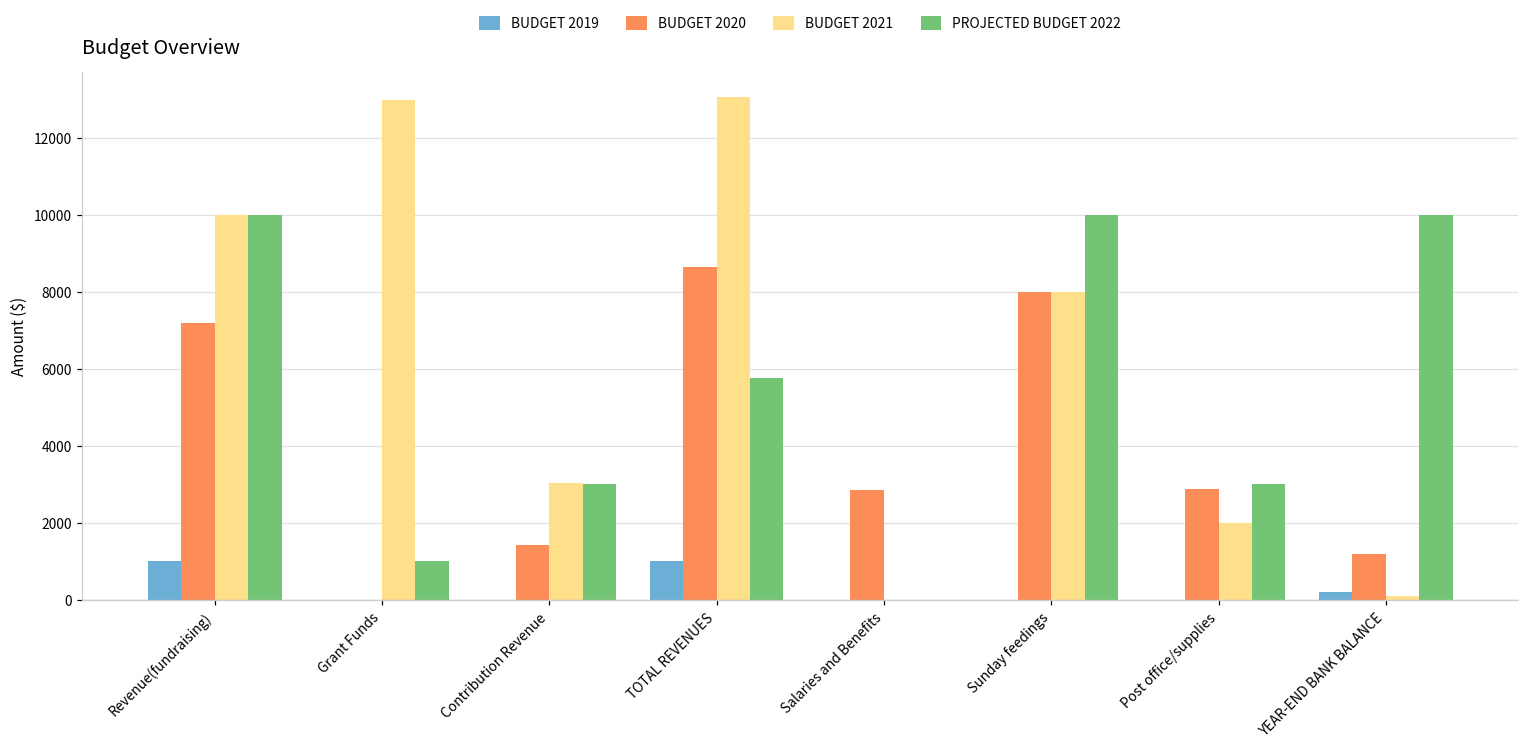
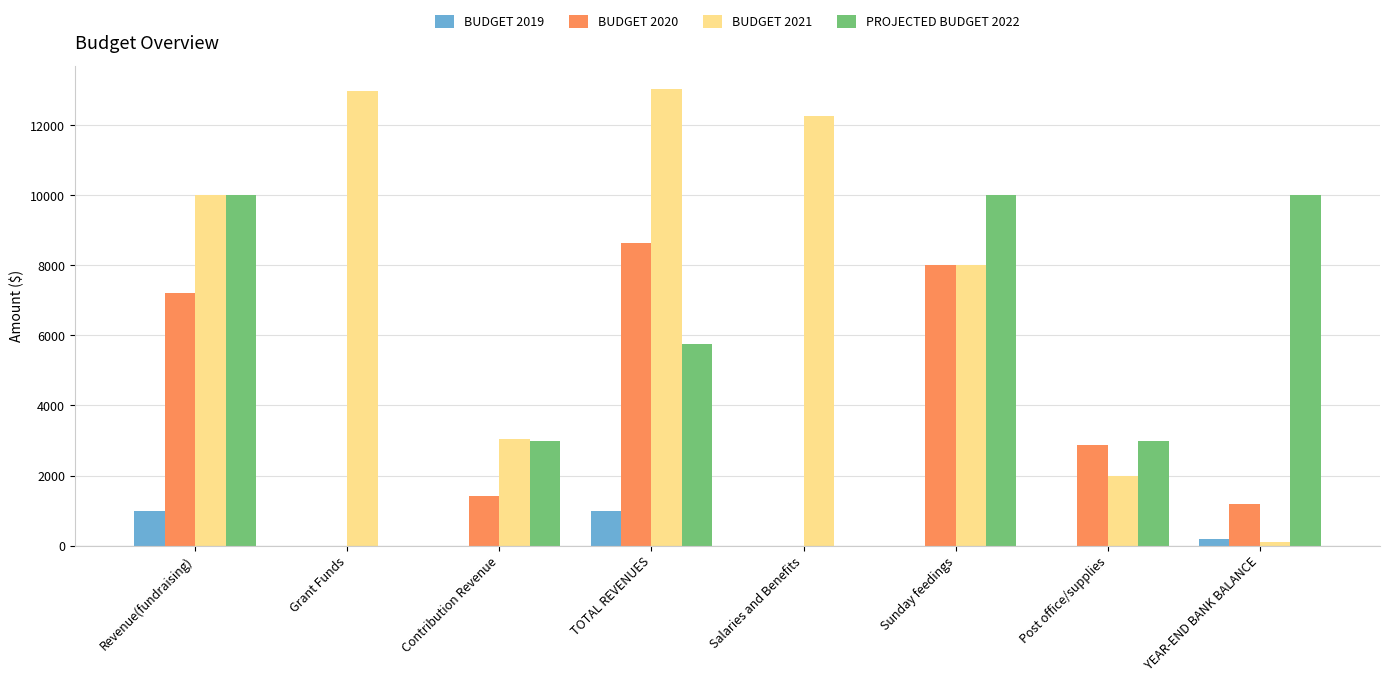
PROJECTED BUDGET 2022, Grant Funds: 1000 -> 0
BUDGET 2020, Salaries and Benefits: 2800 -> 0
BUDGET 2021, Salaries and Benefits: 0 -> 12300
